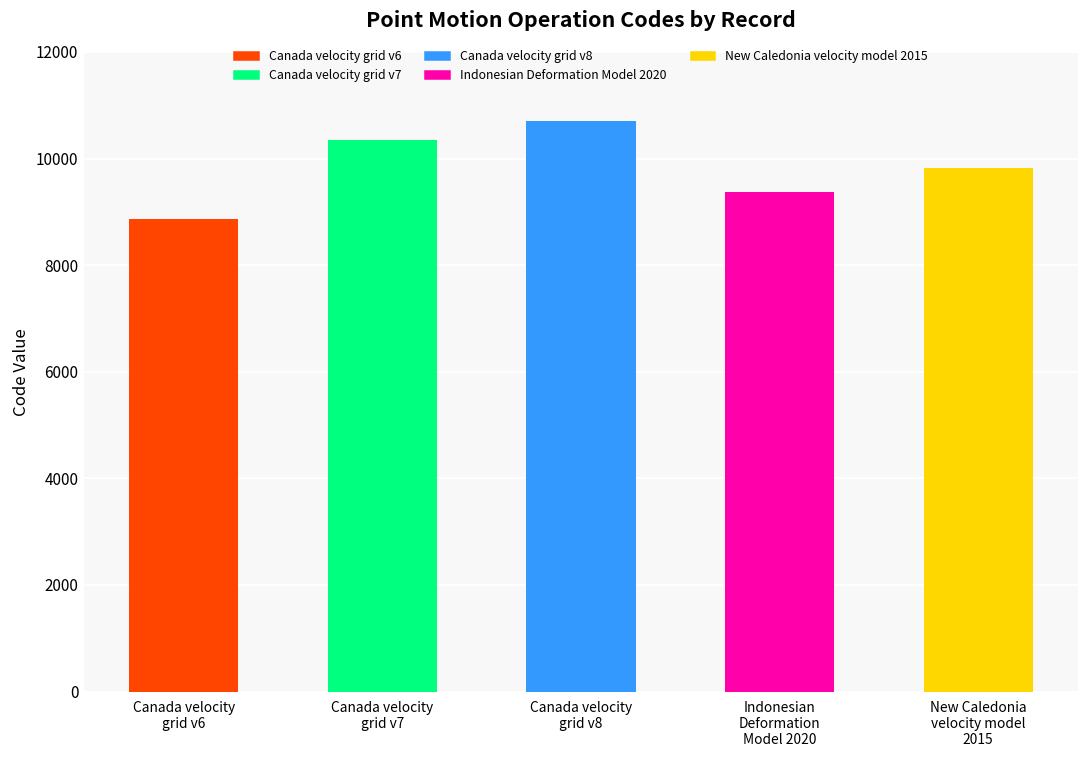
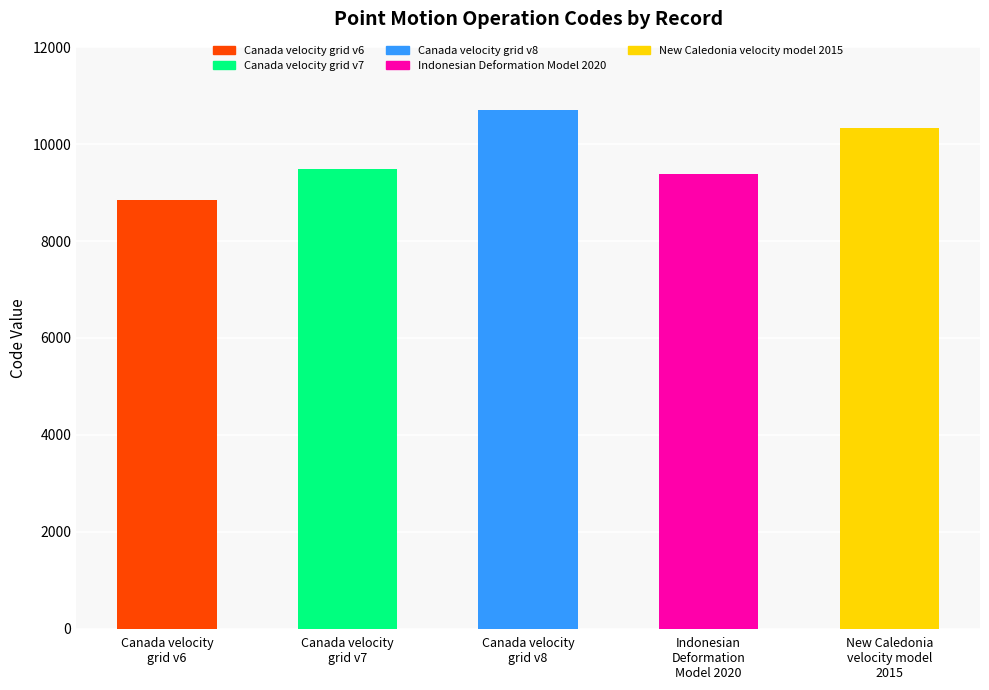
Canada velocity grid v7: 10400 -> 9500
New Caledonia velocity model 2015: 9800 -> 10300
